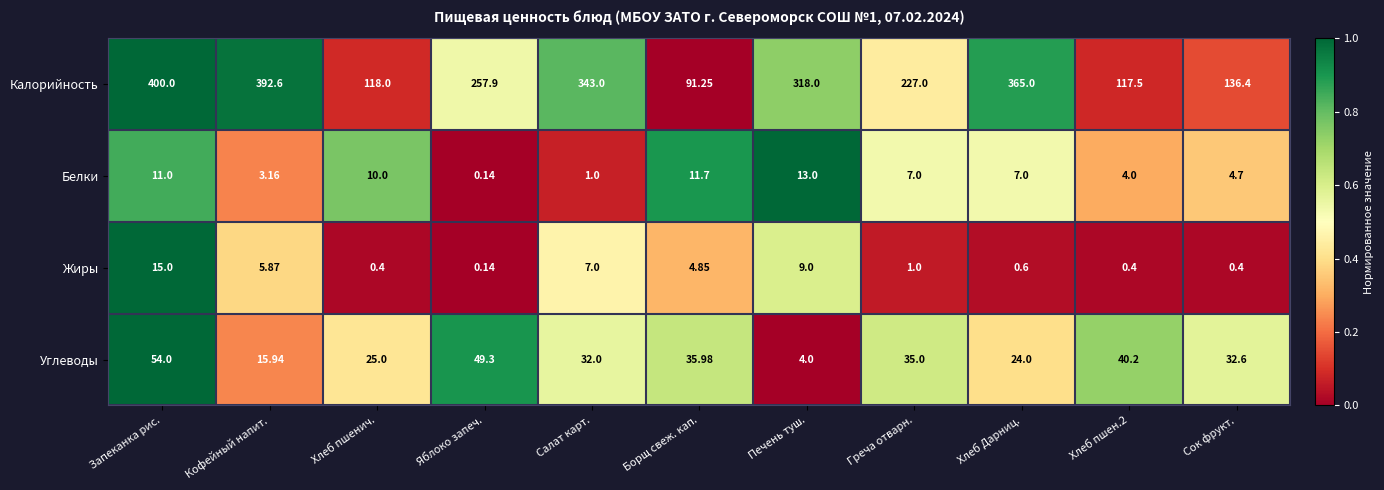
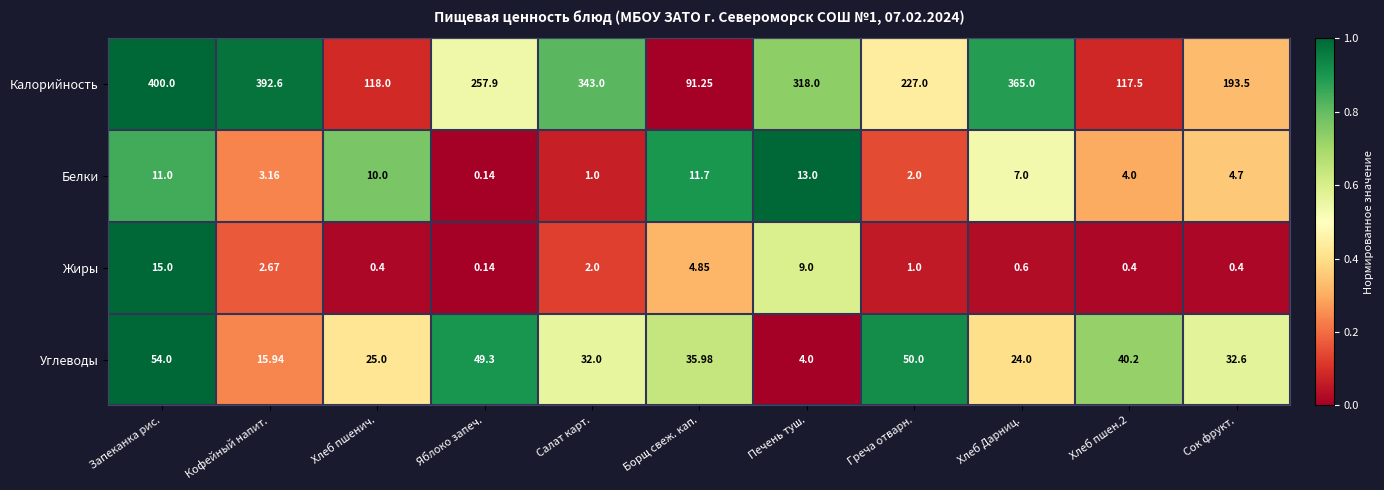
Калорийность, Сок фрукт.: 136.4 -> 193.5
Белки, Греча отварн.: 7.0 -> 2.0
Жиры, Кофейный напит.: 5.87 -> 2.67
Жиры, Салат карт.: 7.0 -> 2.0
Углеводы, Греча отварн.: 35.0 -> 50.0
